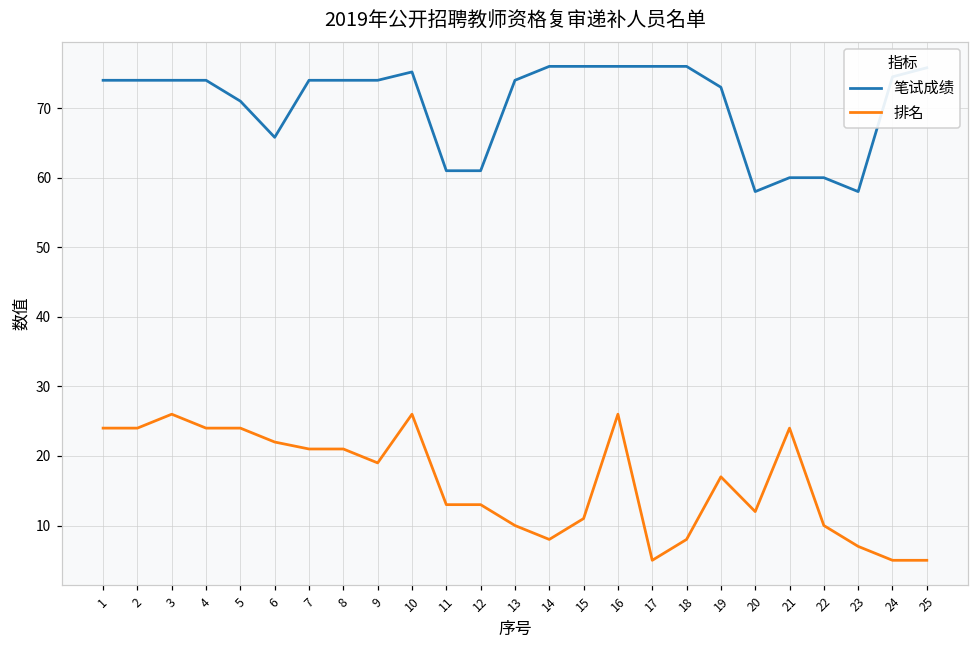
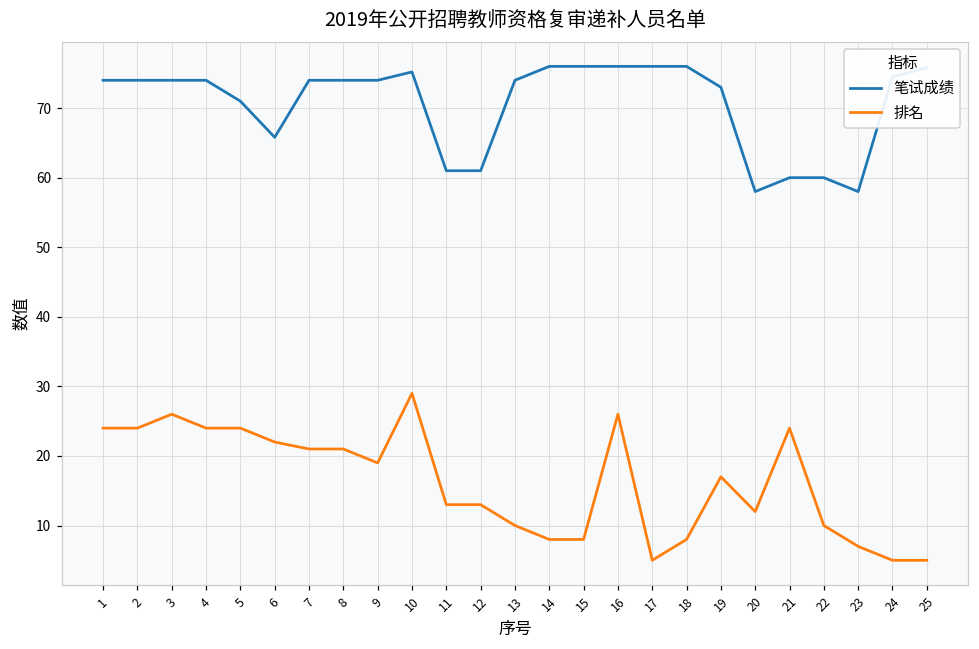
排名, 10: 26 -> 29
排名, 15: 11 -> 8
